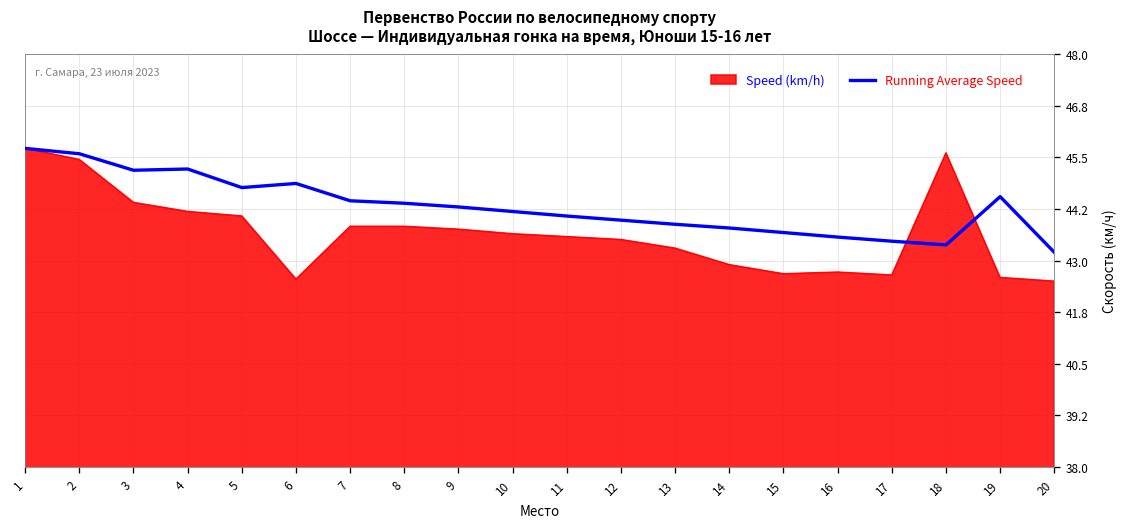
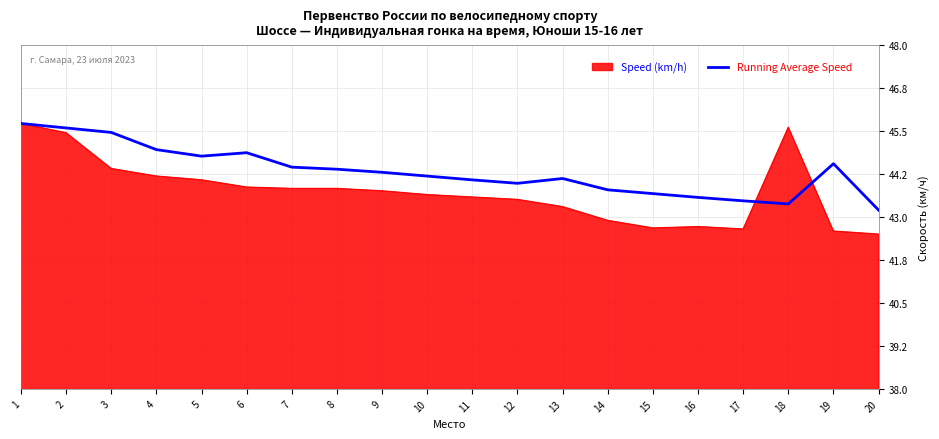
Running Average Speed, 3: 45.2 -> 45.5
Running Average Speed, 4: 45.2 -> 45.0
Speed (km/h), 6: 42.6 -> 43.9
Running Average Speed, 13: 43.9 -> 44.1
